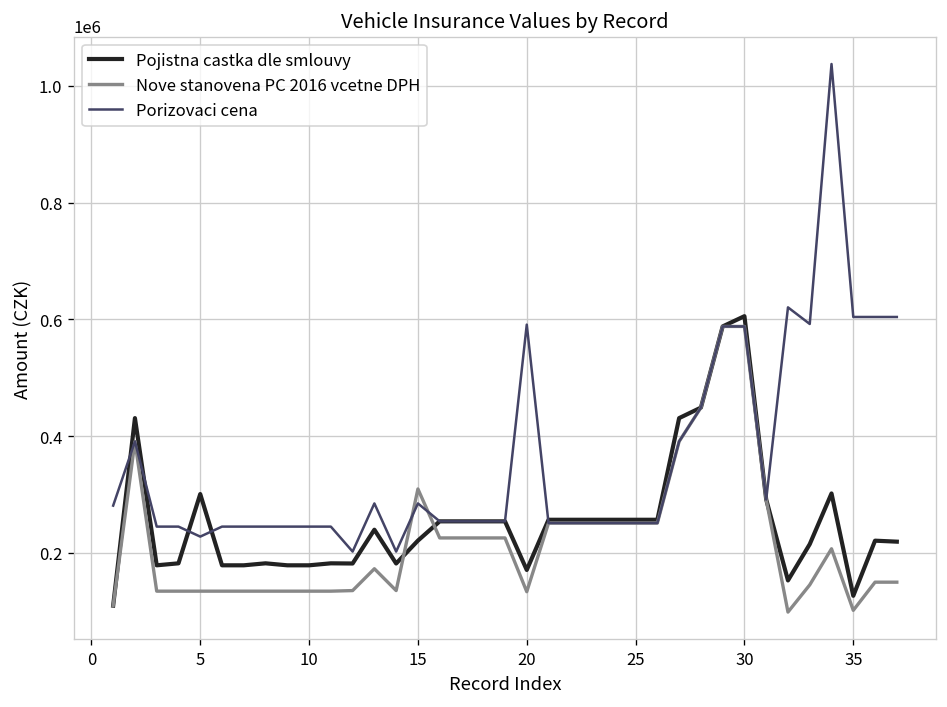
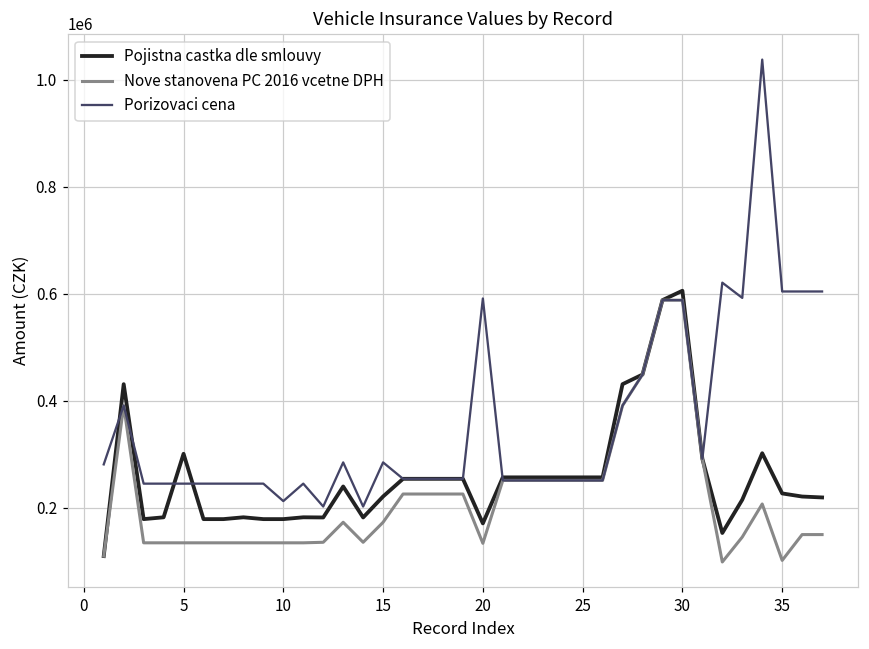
Porizovaci cena, 5: 230000 -> 240000
Porizovaci cena, 10: 240000 -> 210000
Nove stanovena PC 2016 vcetne DPH, 15: 310000 -> 170000
Pojistna castka dle smlouvy, 35: 130000 -> 230000
